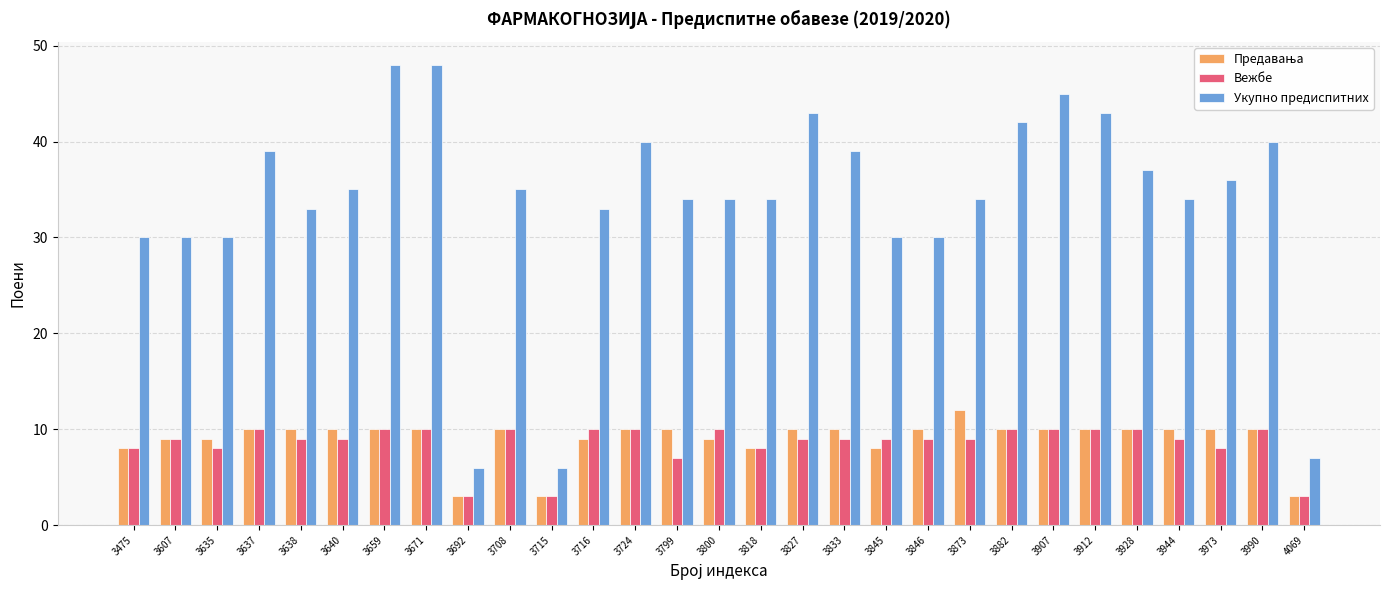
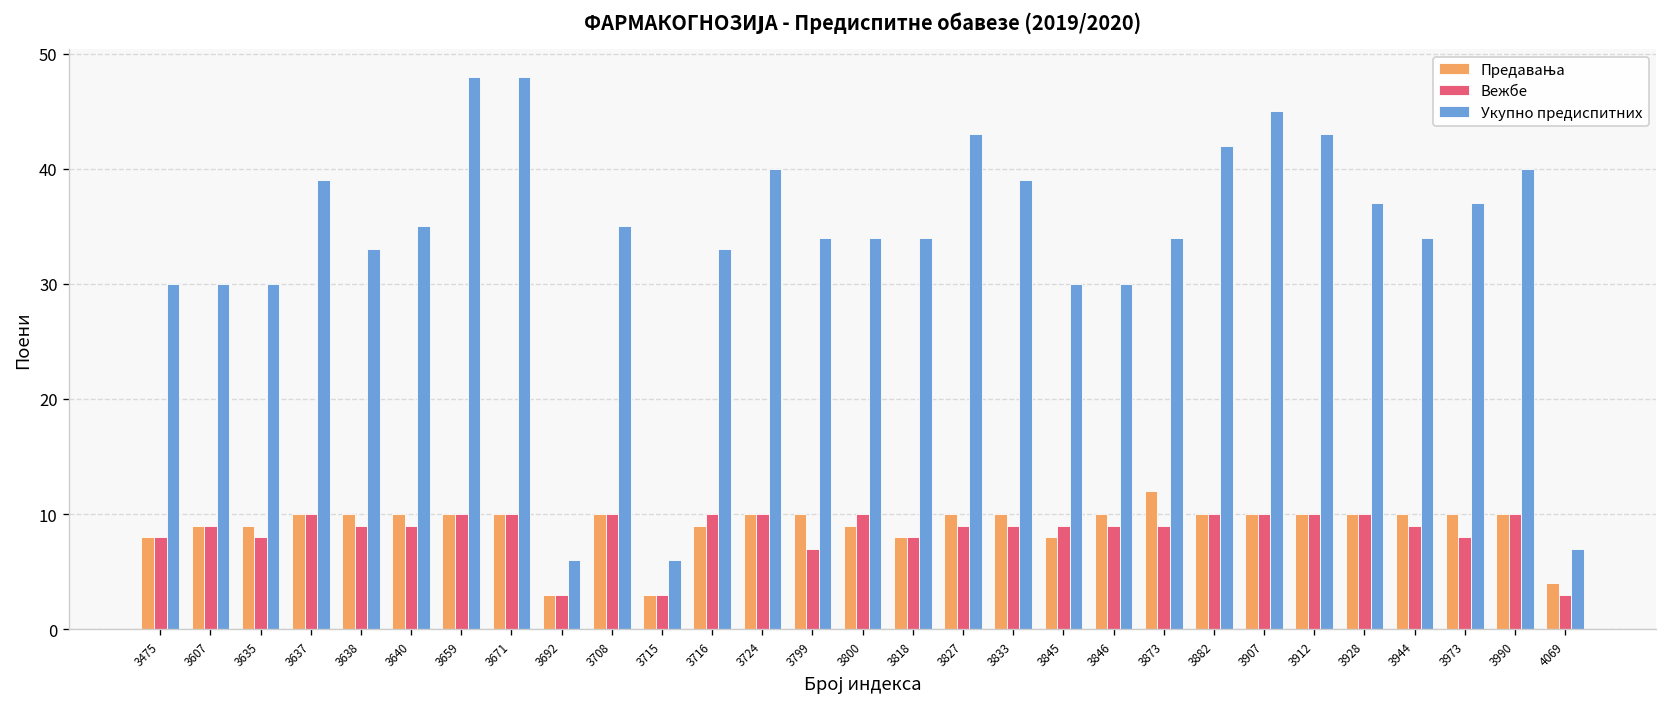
Укупно предиспитних, 3973: 36 -> 37
Предавања, 4069: 3 -> 4
